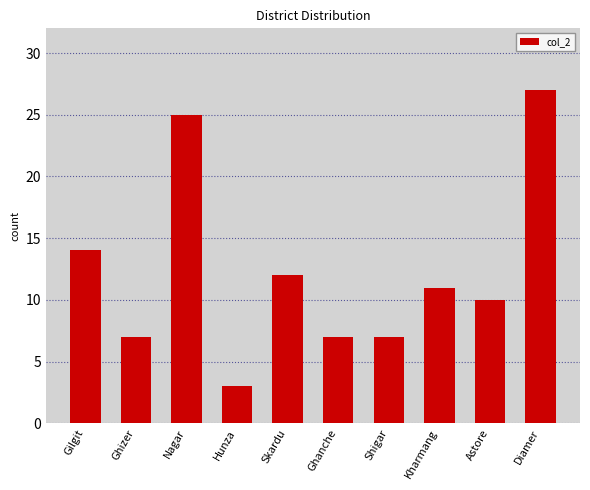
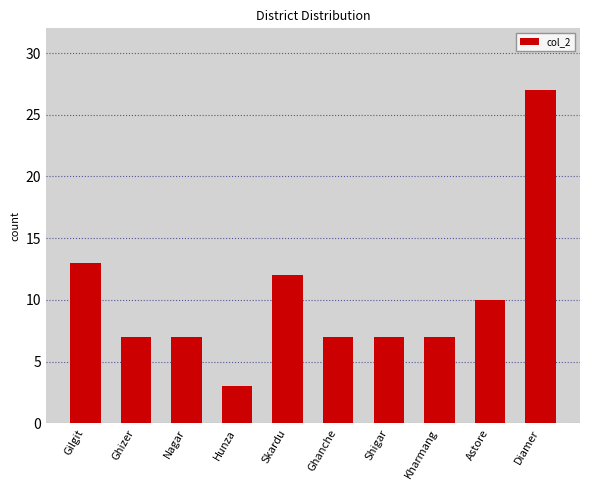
Gilgit: 14 -> 13
Nagar: 25 -> 7
Kharmang: 11 -> 7
